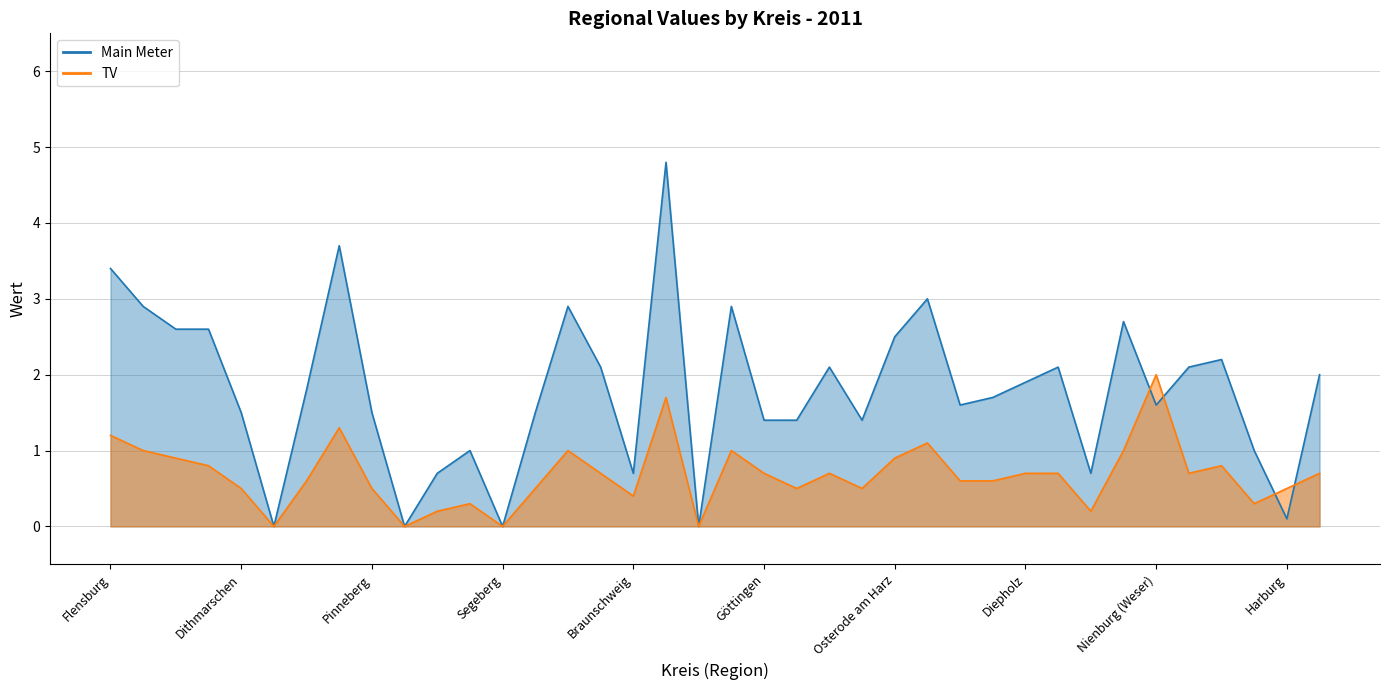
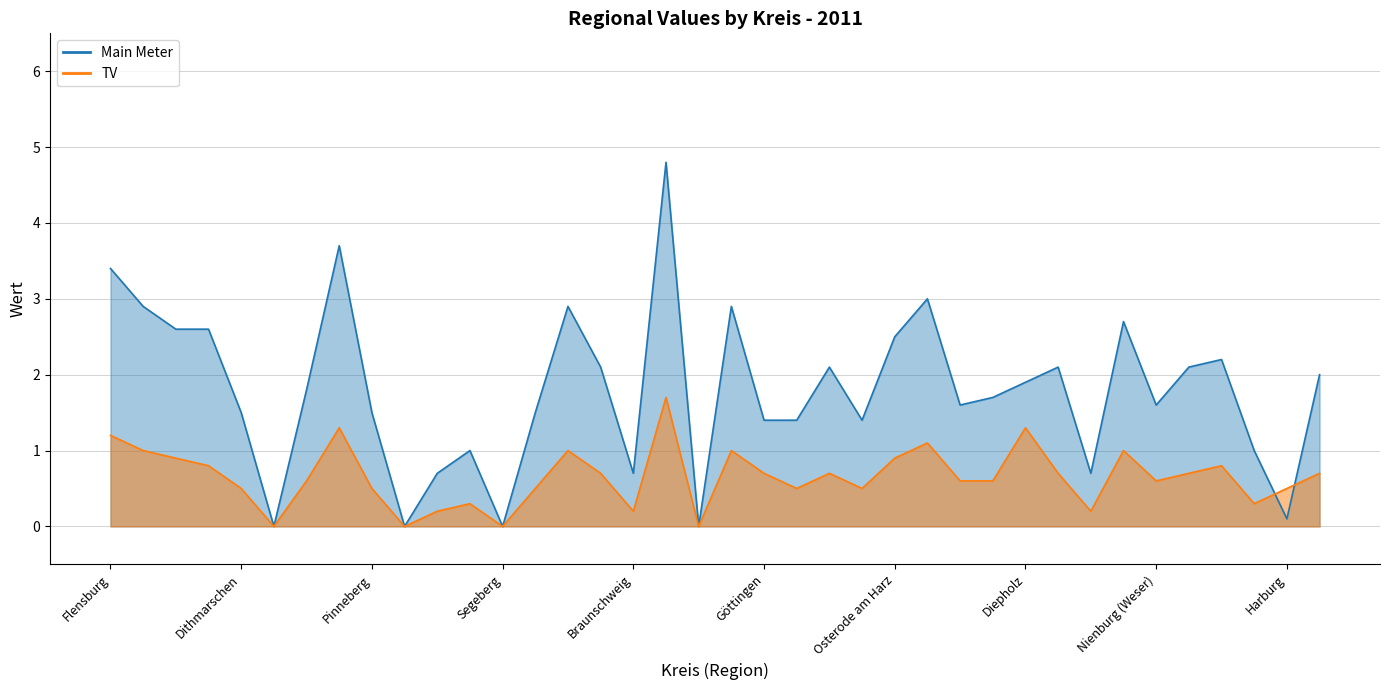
TV, Braunschweig: 0.4 -> 0.2
TV, Diepholz: 0.7 -> 1.3
TV, Nienburg (Weser): 2.0 -> 0.6
